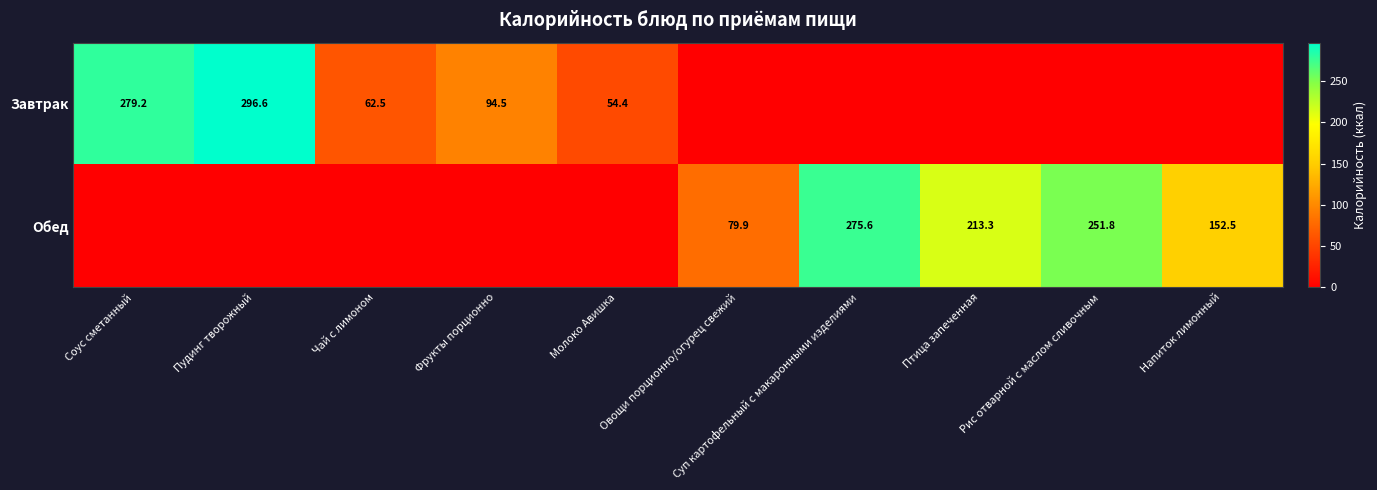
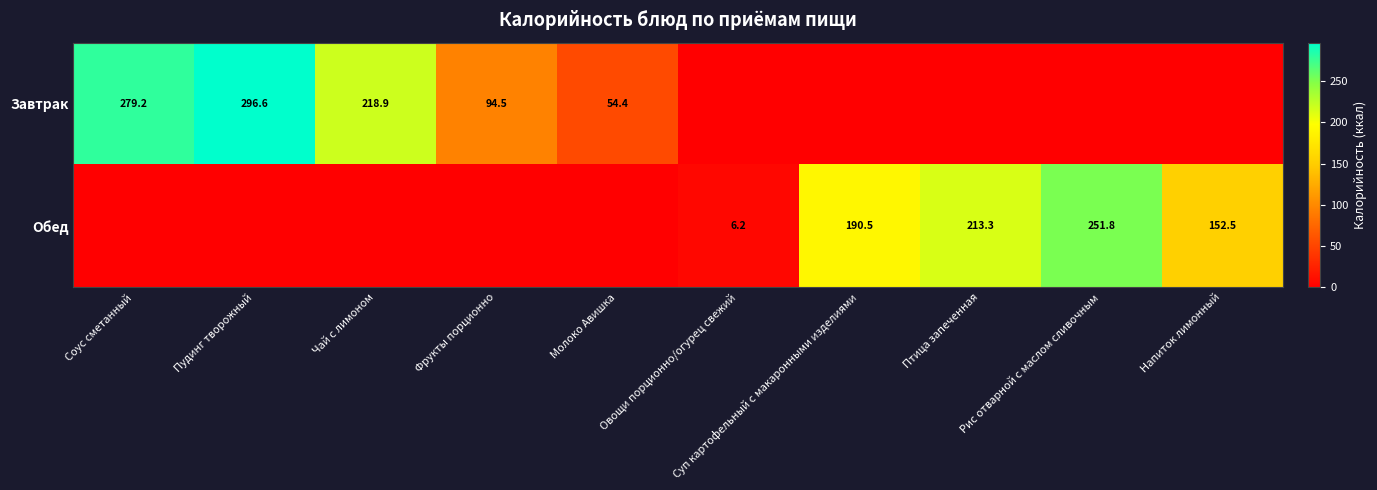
Завтрак, Чай с лимоном: 62.5 -> 218.9
Обед, Овощи порционно/огурец свежий: 79.9 -> 6.2
Обед, Суп картофельный с макаронными изделиями: 275.6 -> 190.5
